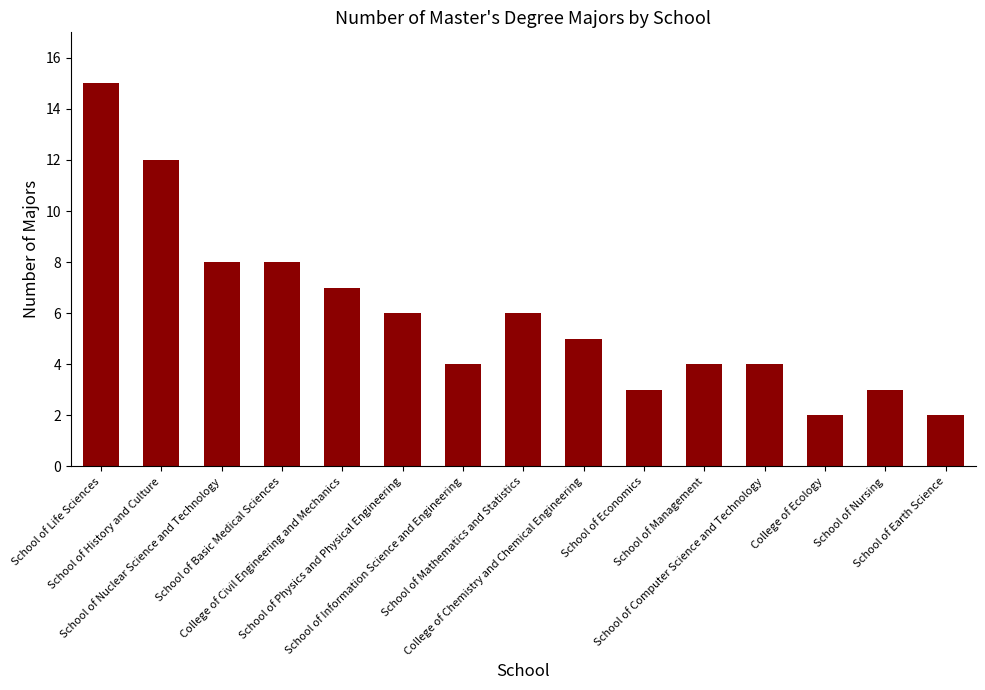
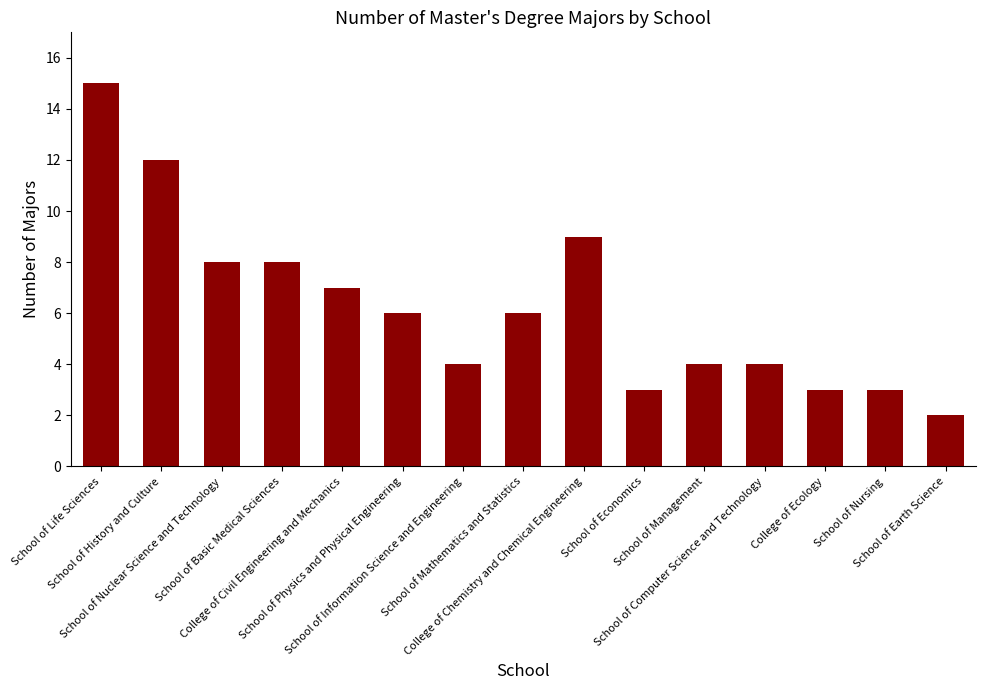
College of Chemistry and Chemical Engineering: 5 -> 9
College of Ecology: 2 -> 3
